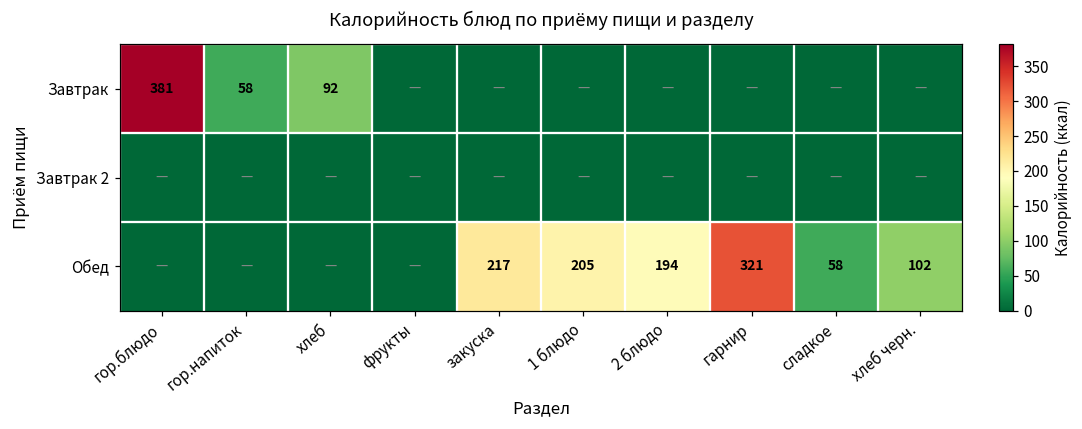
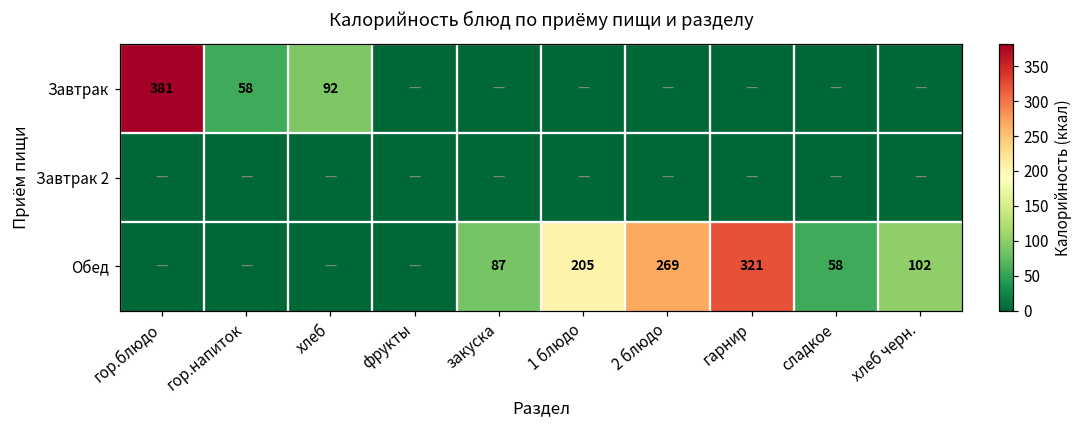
Обед, закуска: 217 -> 87
Обед, 2 блюдо: 194 -> 269
